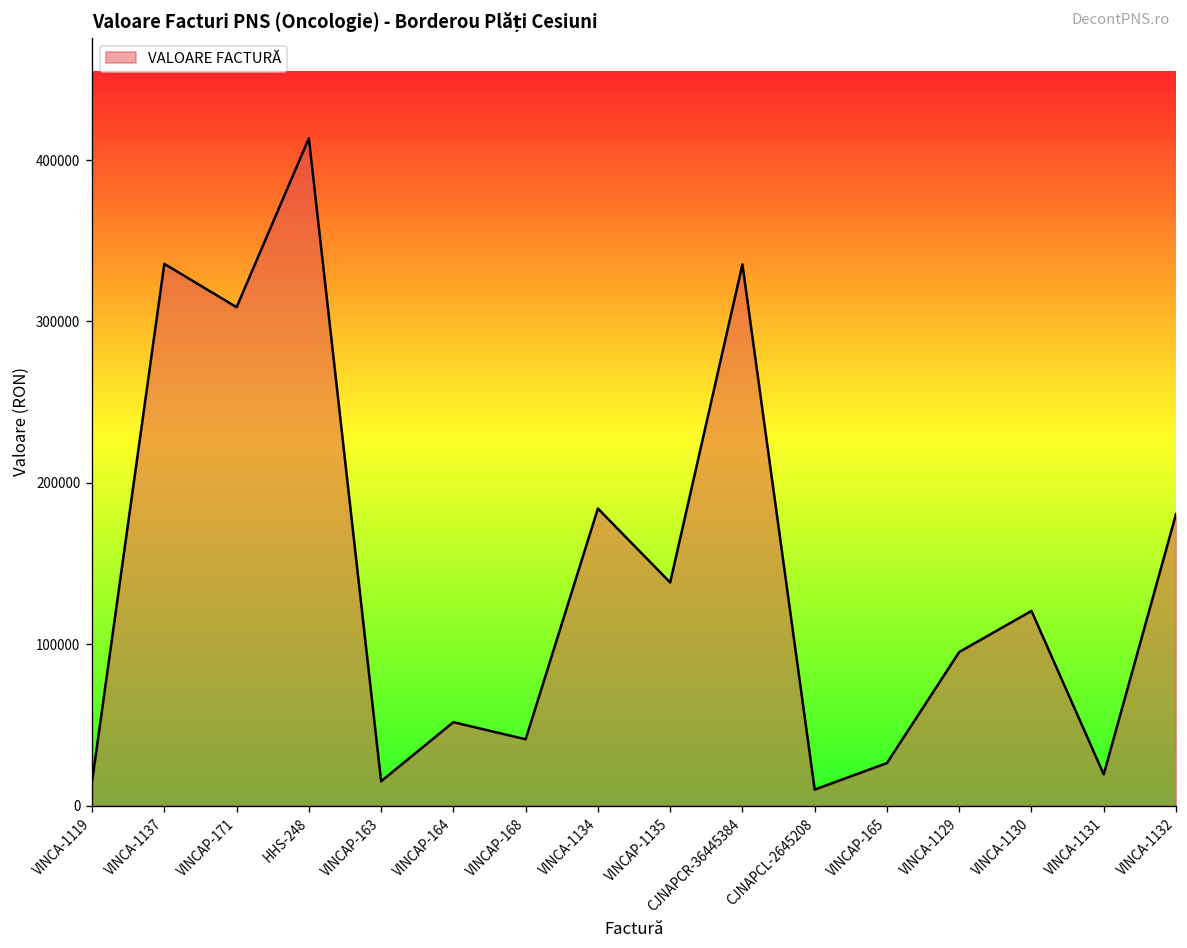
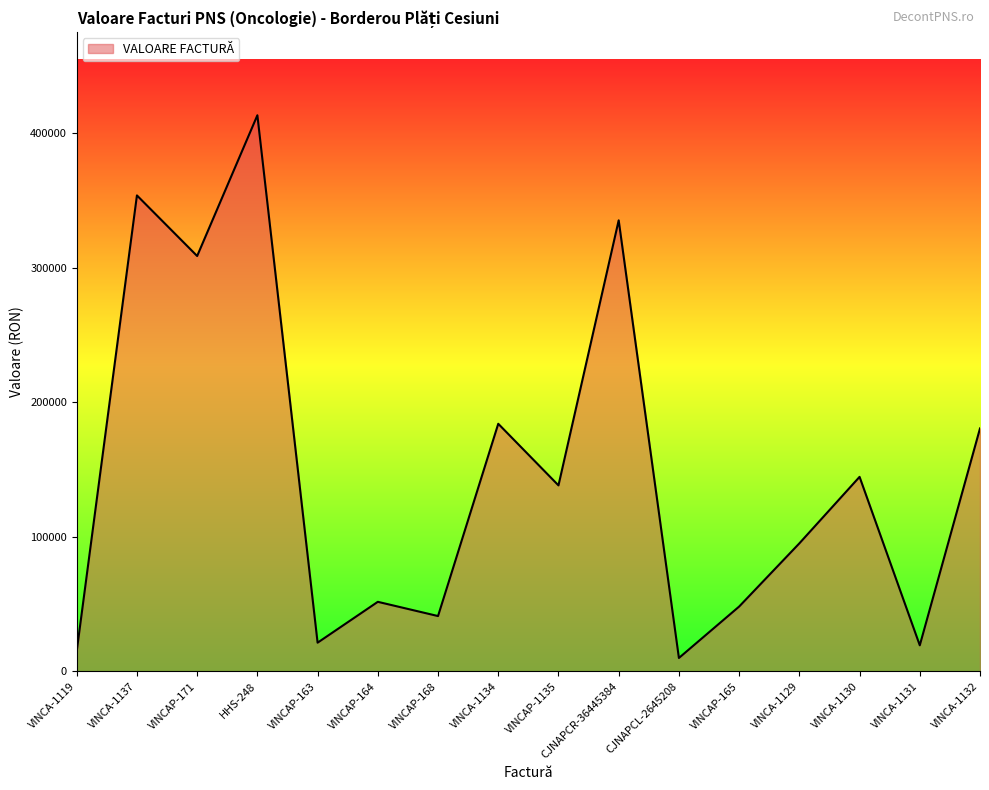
VINCA-1137: 336000 -> 354000
VINCAP-163: 15000 -> 21000
VINCAP-165: 26000 -> 48000
VINCA-1130: 121000 -> 145000
